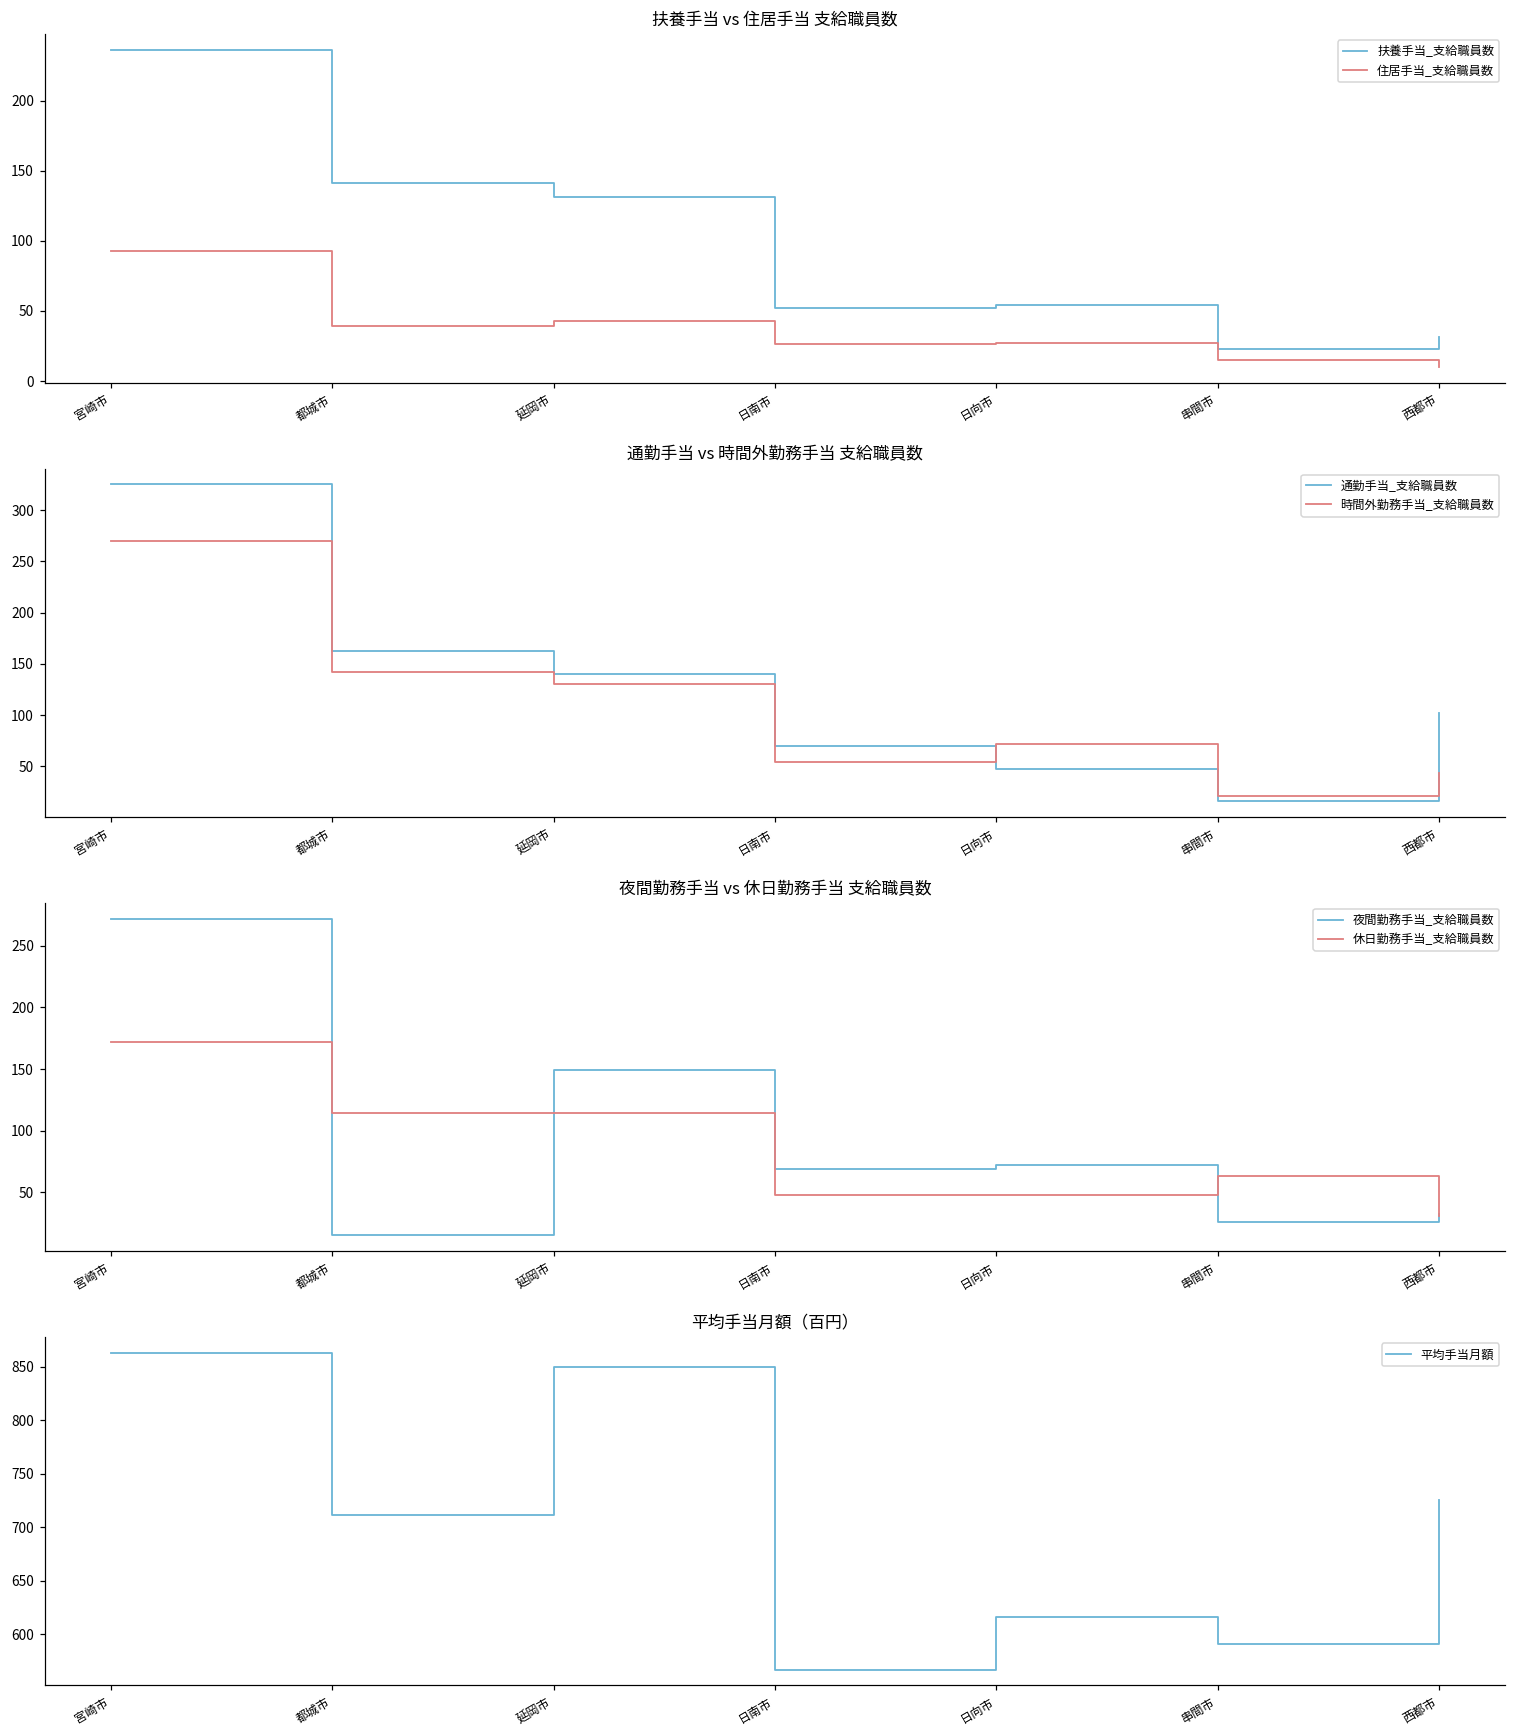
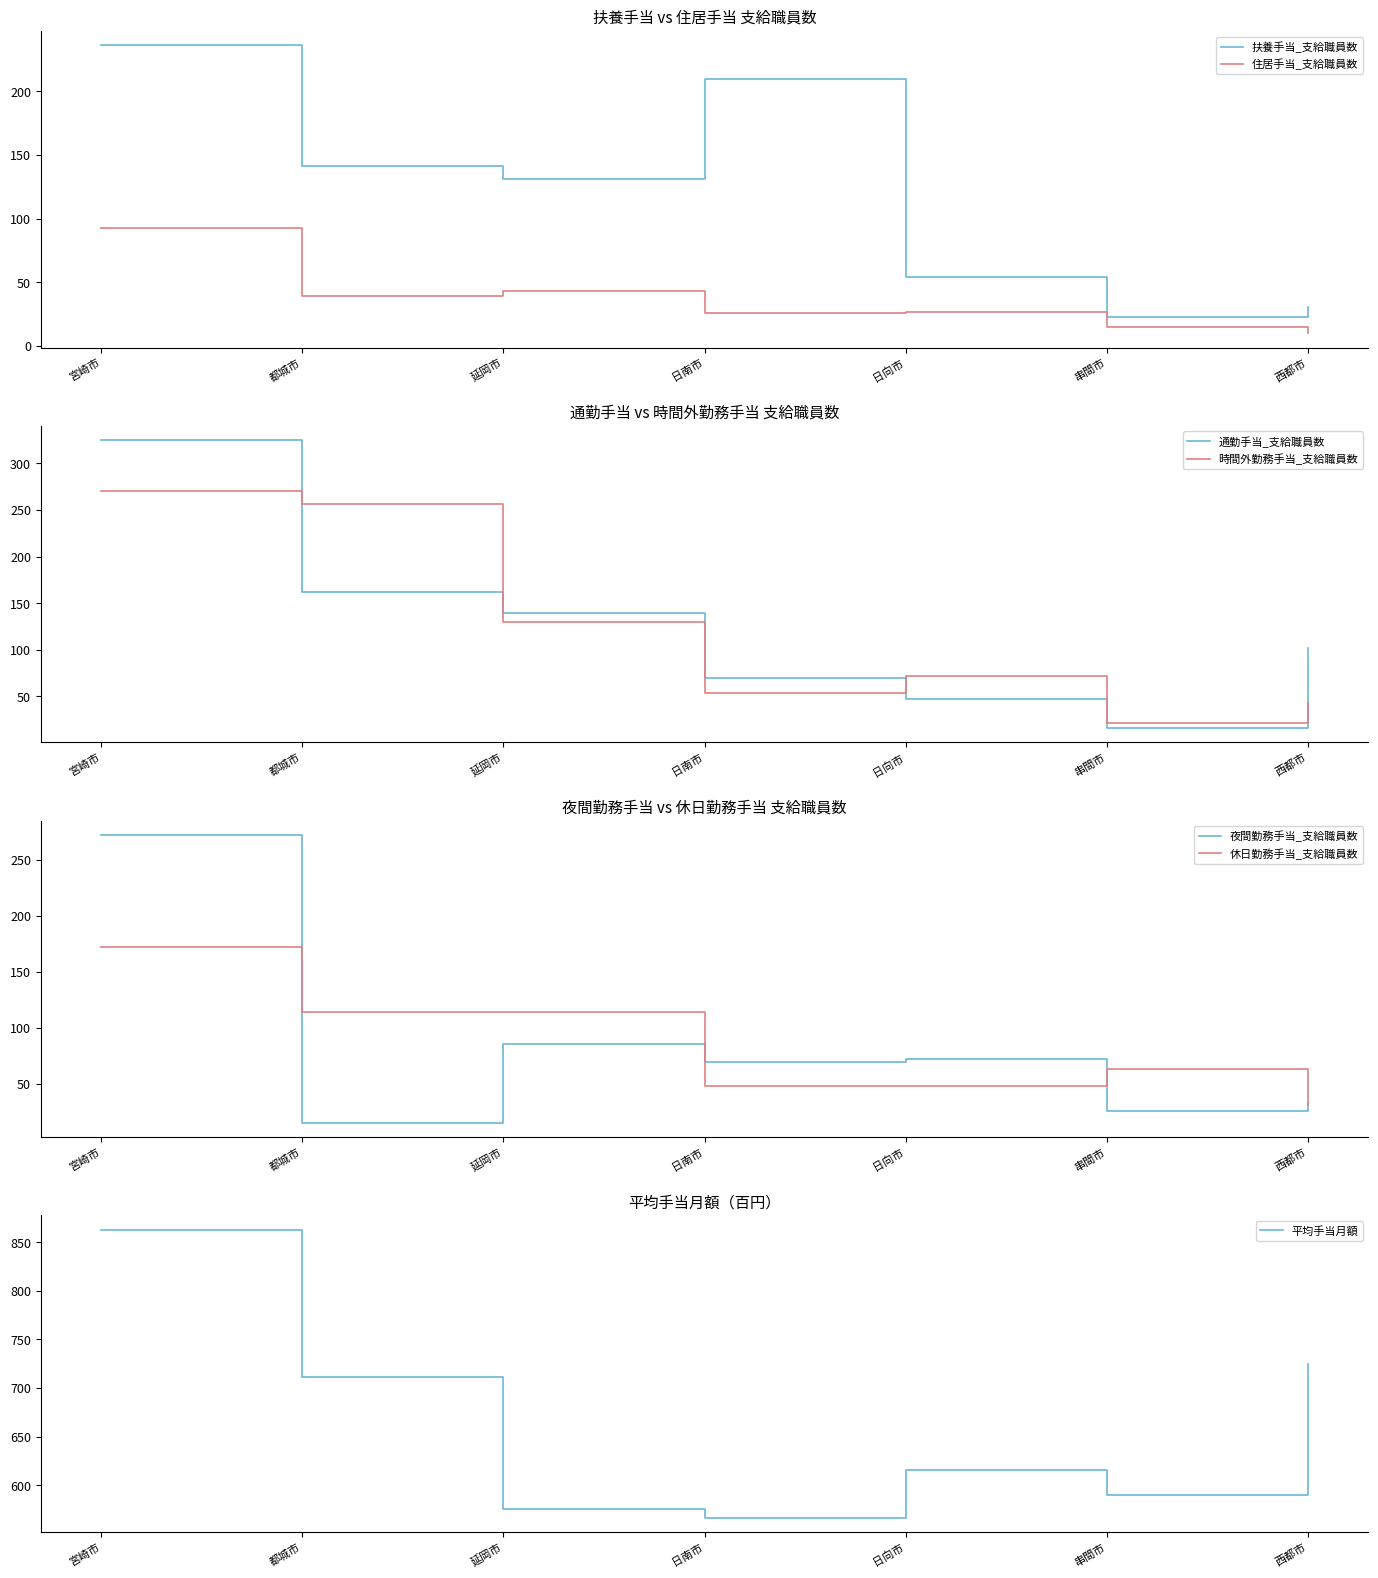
扶養手当 vs 住居手当 支給職員数, 扶養手当_支給職員数, 日南市: 52 -> 210
通勤手当 vs 時間外勤務手当 支給職員数, 時間外勤務手当_支給職員数, 都城市: 140 -> 260
夜間勤務手当 vs 休日勤務手当 支給職員数, 夜間勤務手当_支給職員数, 延岡市: 149 -> 85
平均手当月額（百円）, 延岡市: 850 -> 580
